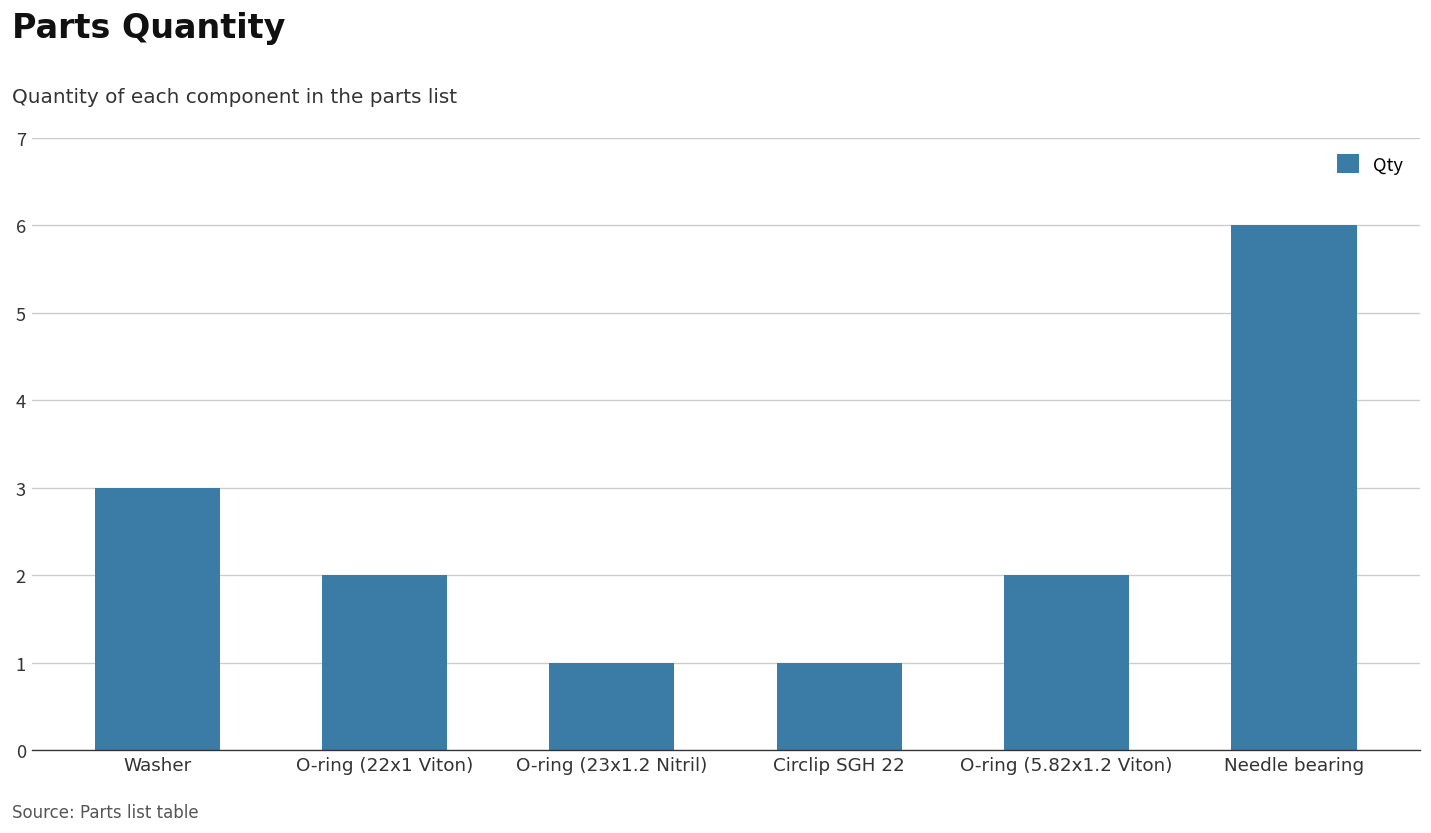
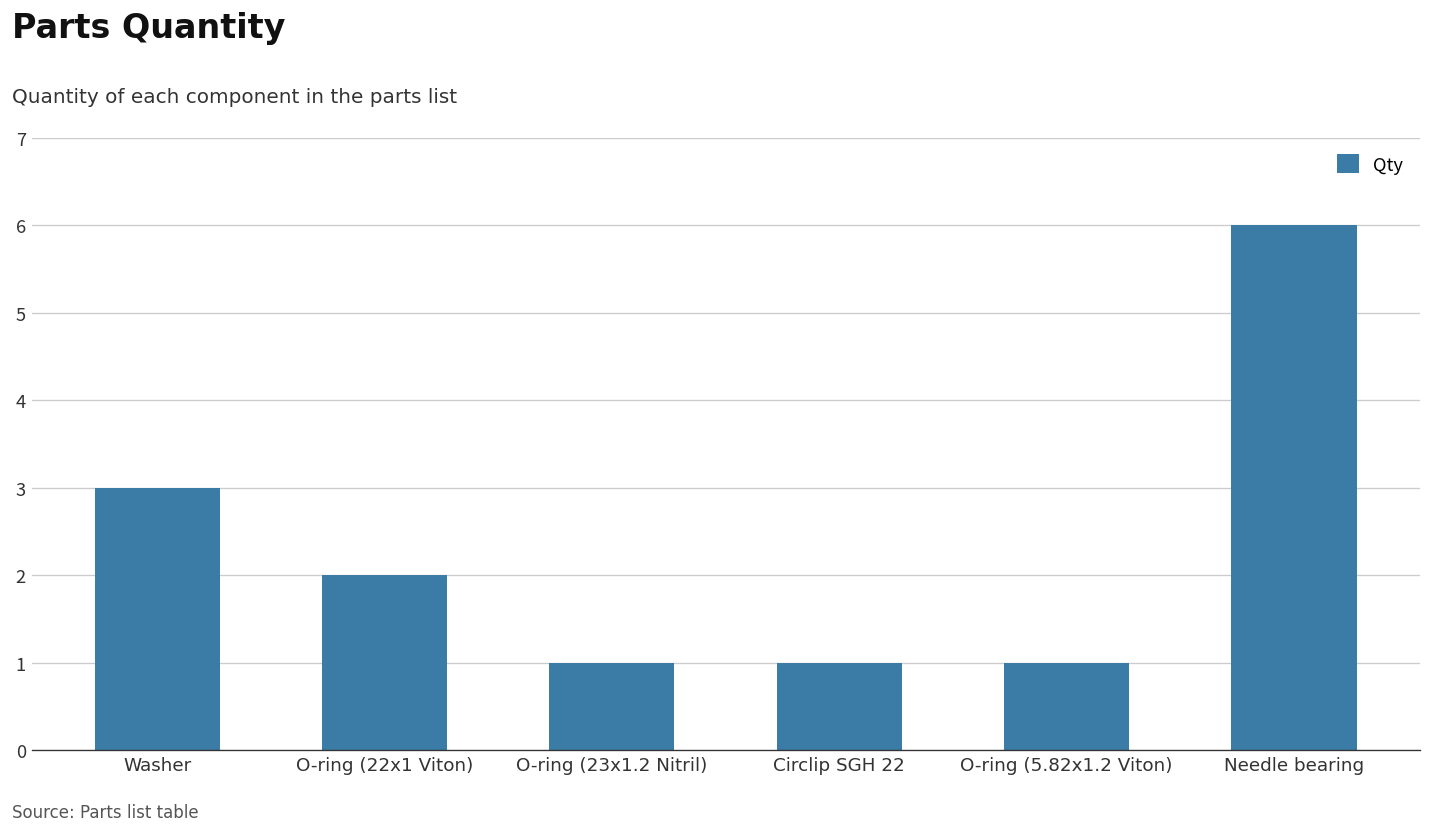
O-ring (5.82x1.2 Viton): 2 -> 1
